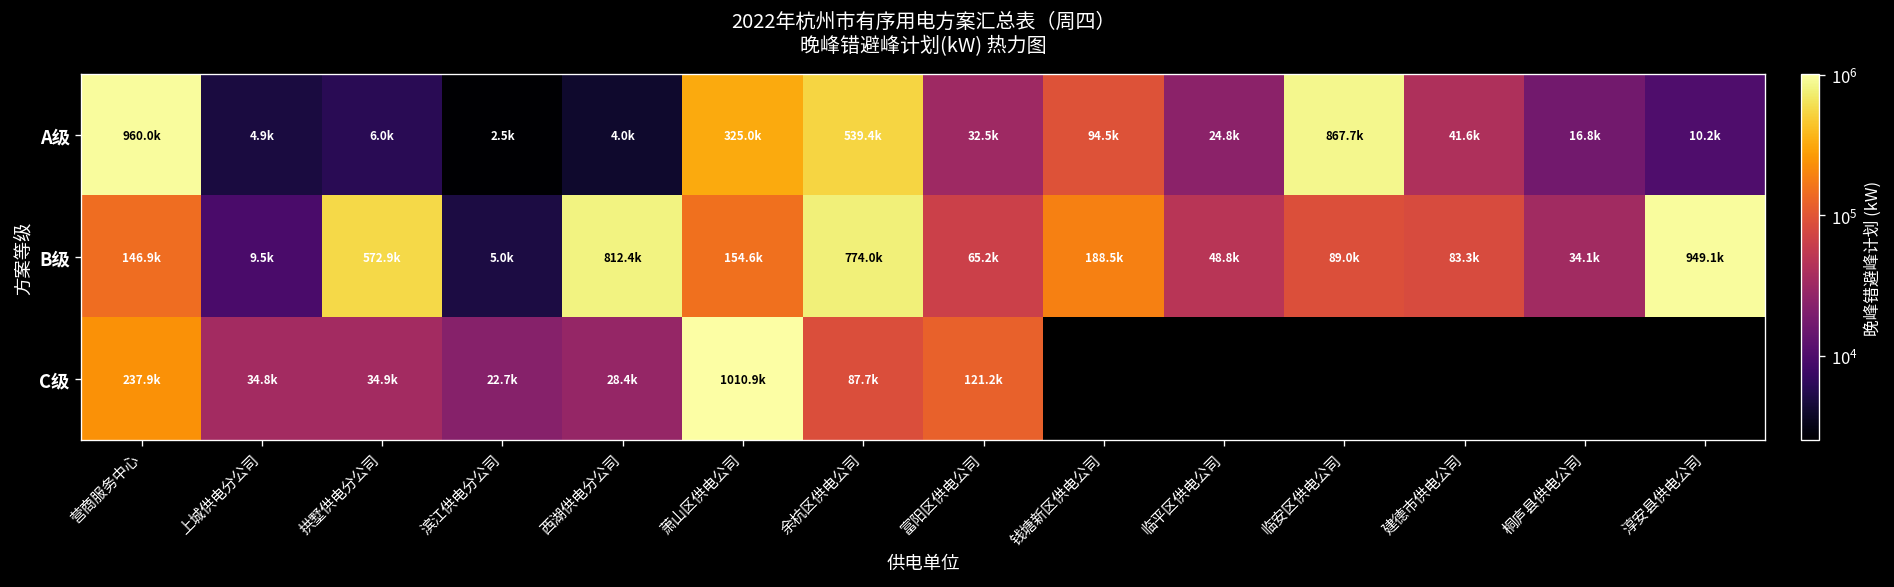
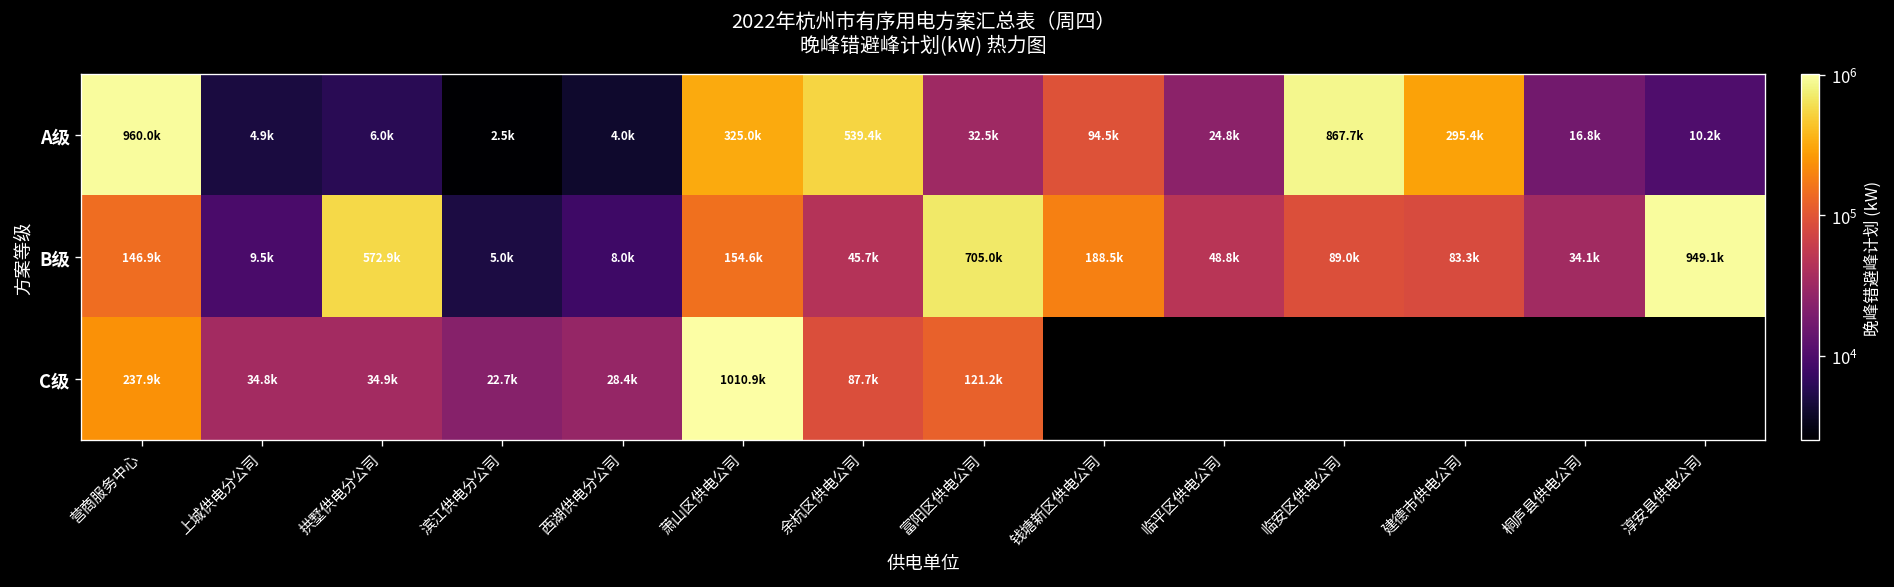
A级, 建德市供电公司: 41.6k -> 295.4k
B级, 西湖供电分公司: 812.4k -> 8.0k
B级, 余杭区供电公司: 774.0k -> 45.7k
B级, 富阳区供电公司: 65.2k -> 705.0k
